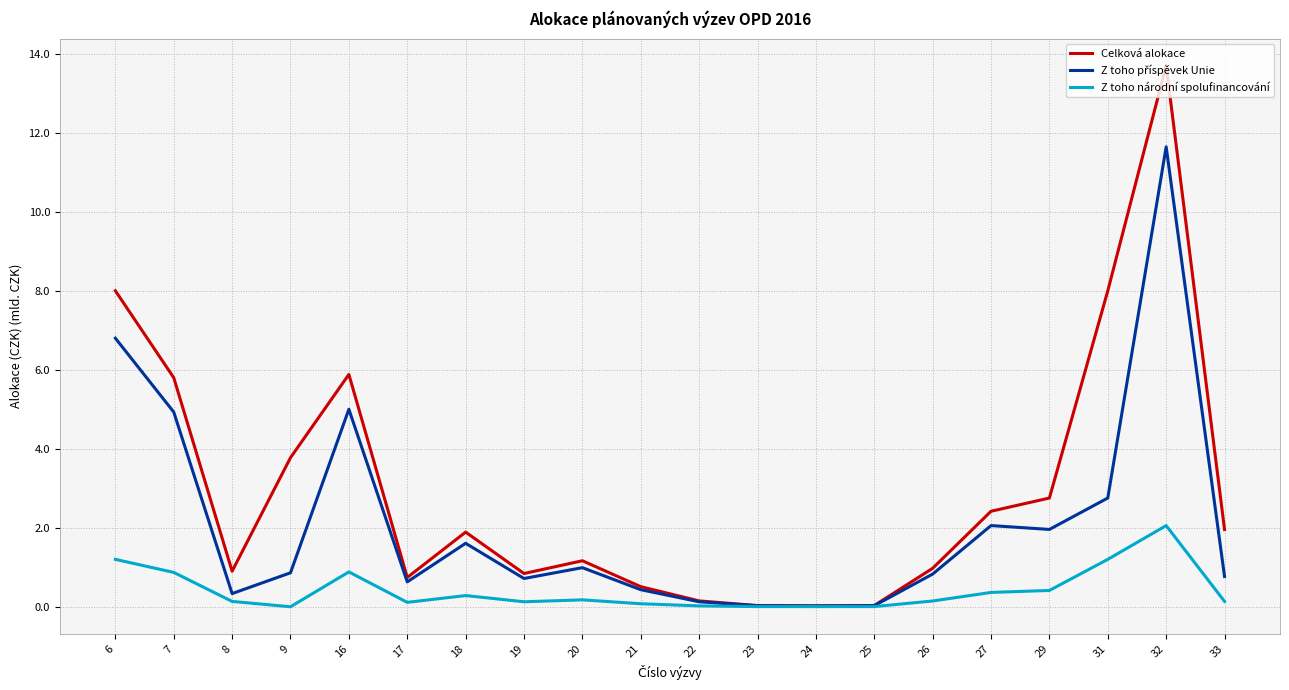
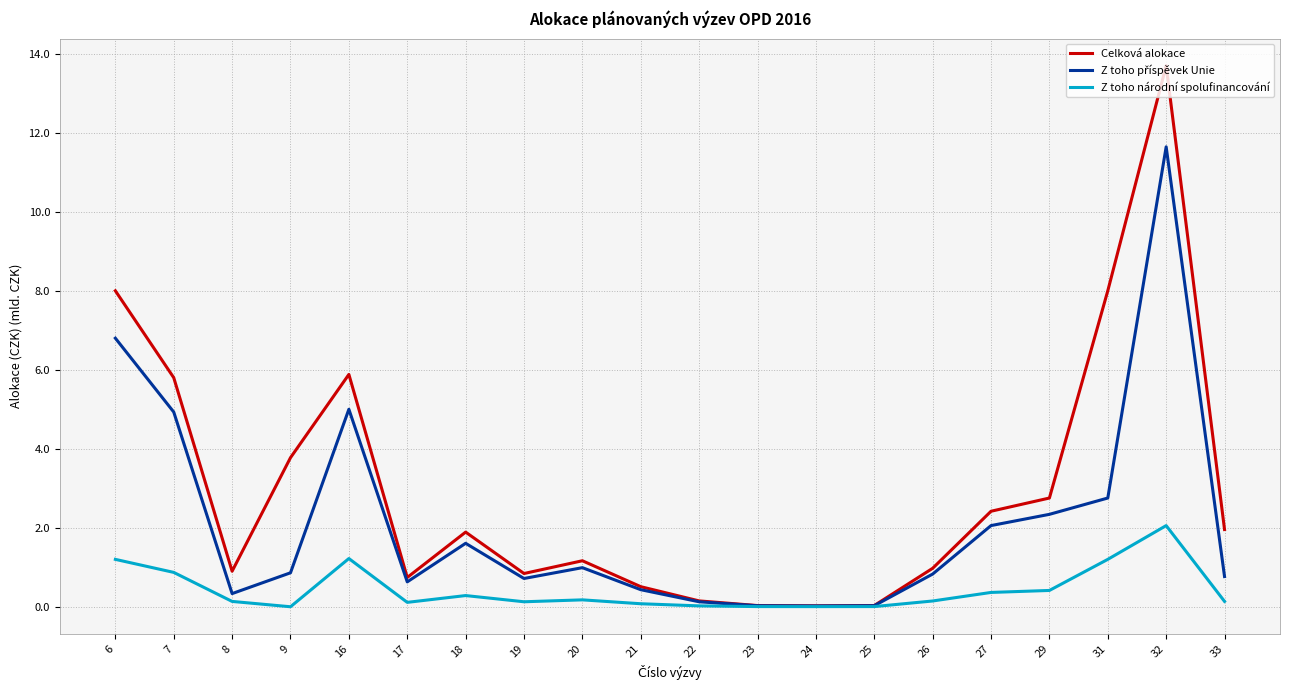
Z toho národní spolufinancování, 16: 0.9 -> 1.2
Z toho příspěvek Unie, 29: 2.0 -> 2.3
